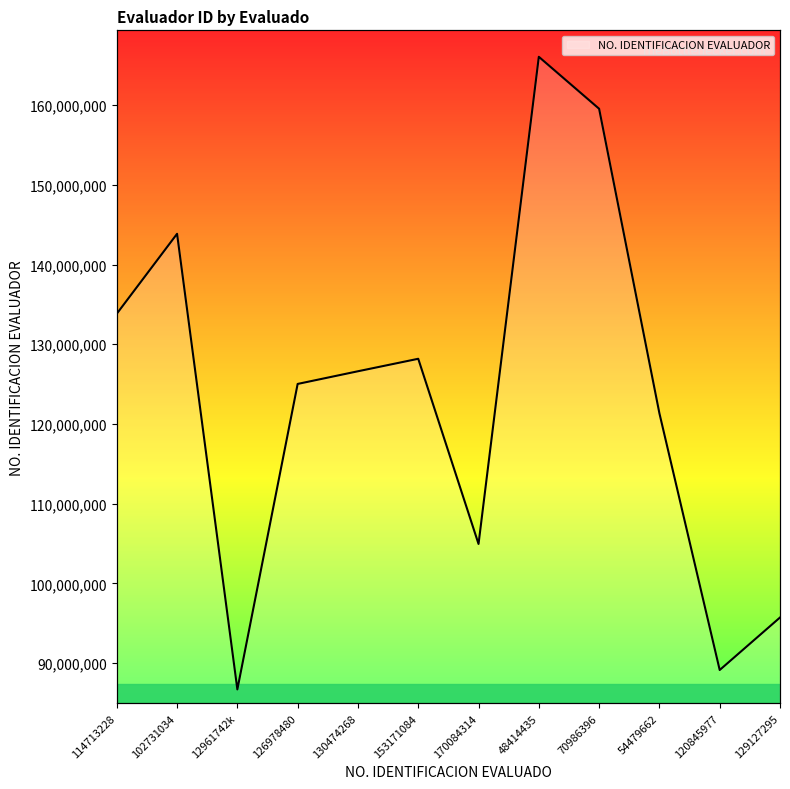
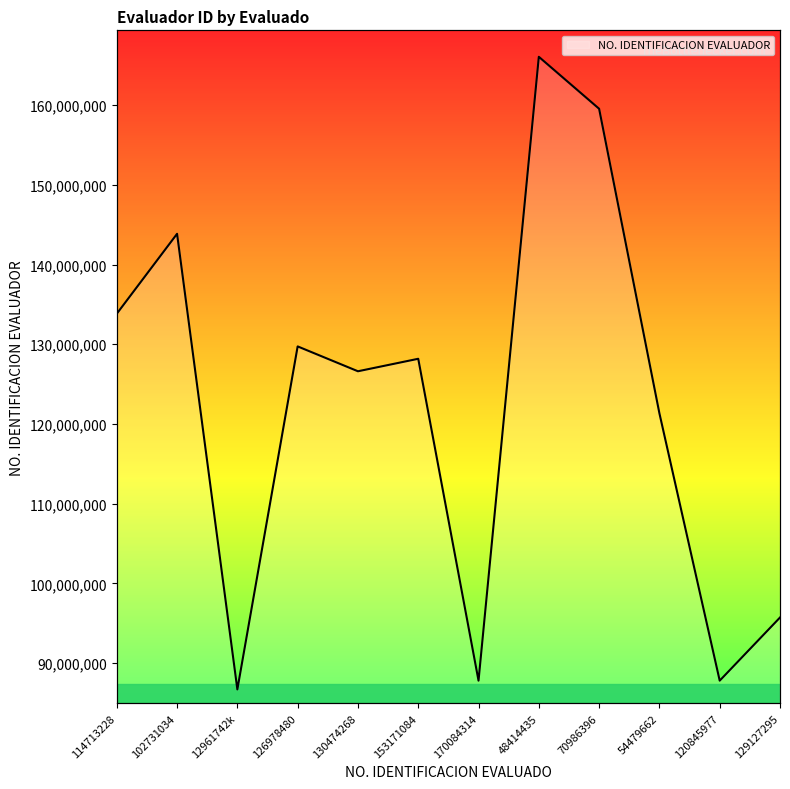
126978480: 125,000,000 -> 130,000,000
170084314: 105,000,000 -> 88,000,000
120845977: 89,000,000 -> 88,000,000
